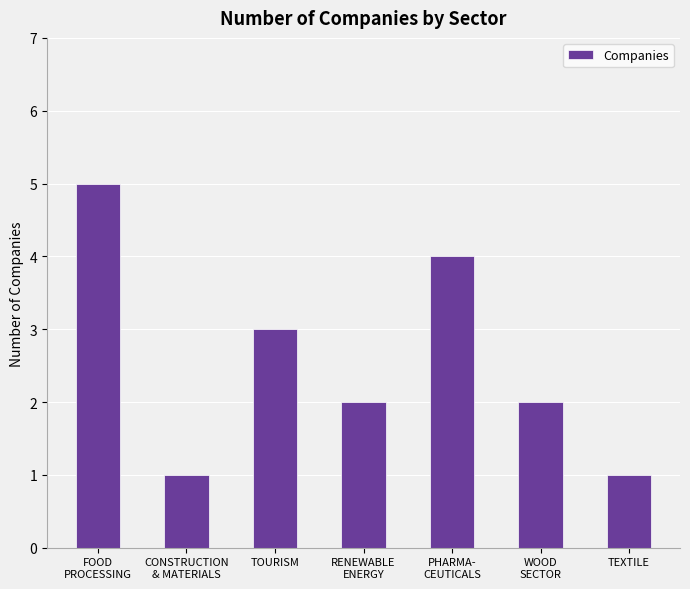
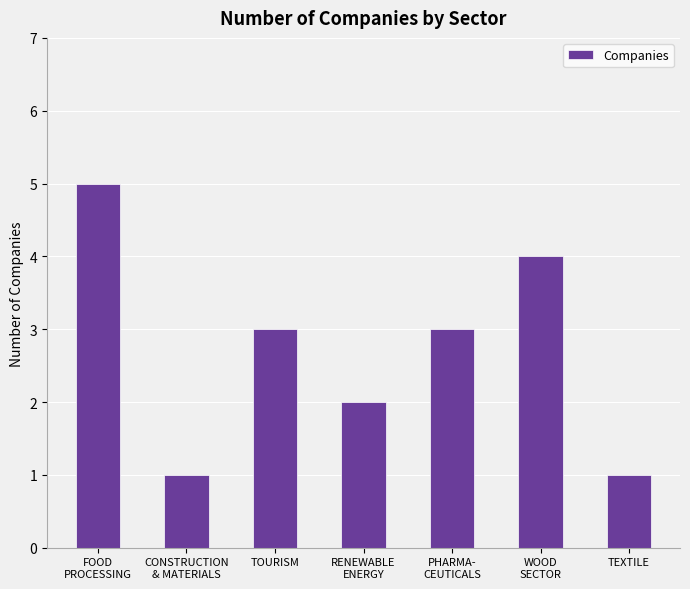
PHARMA- CEUTICALS: 4 -> 3
WOOD SECTOR: 2 -> 4
